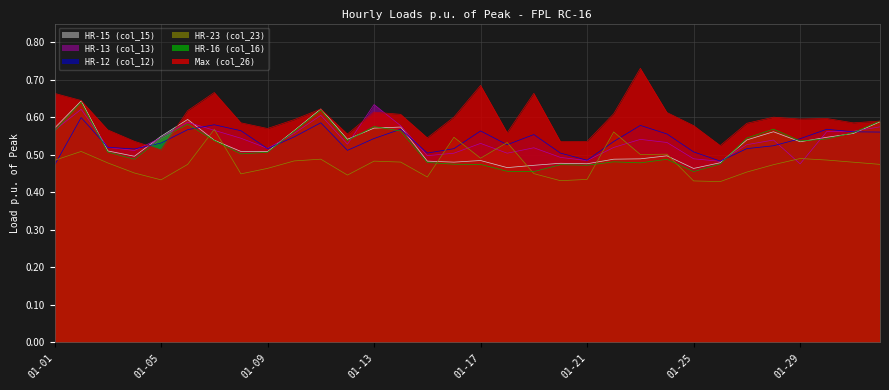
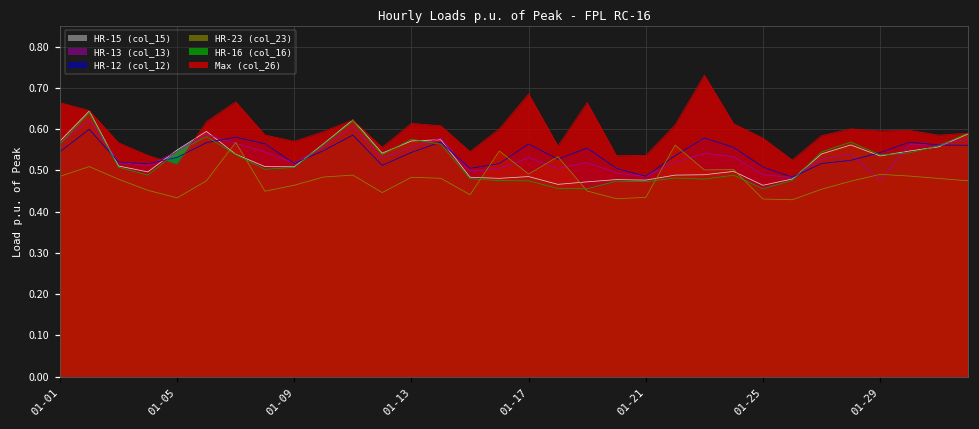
HR-12 (col_12), 01-01: 0.47 -> 0.55
HR-13 (col_13), 01-13: 0.63 -> 0.56
